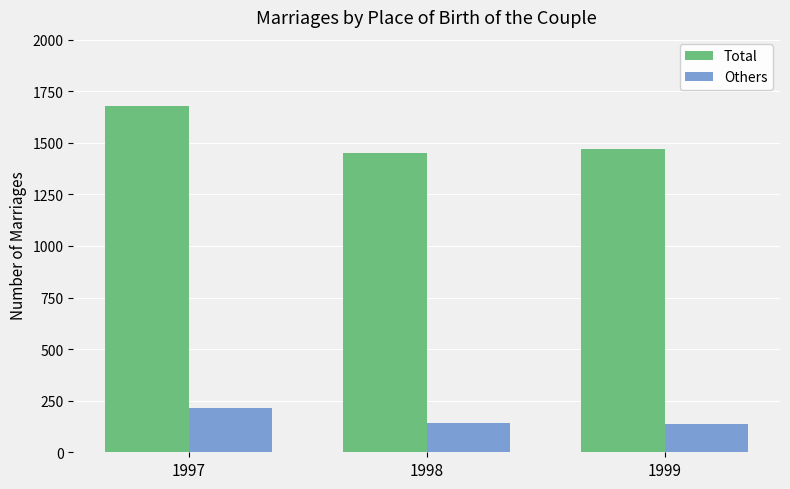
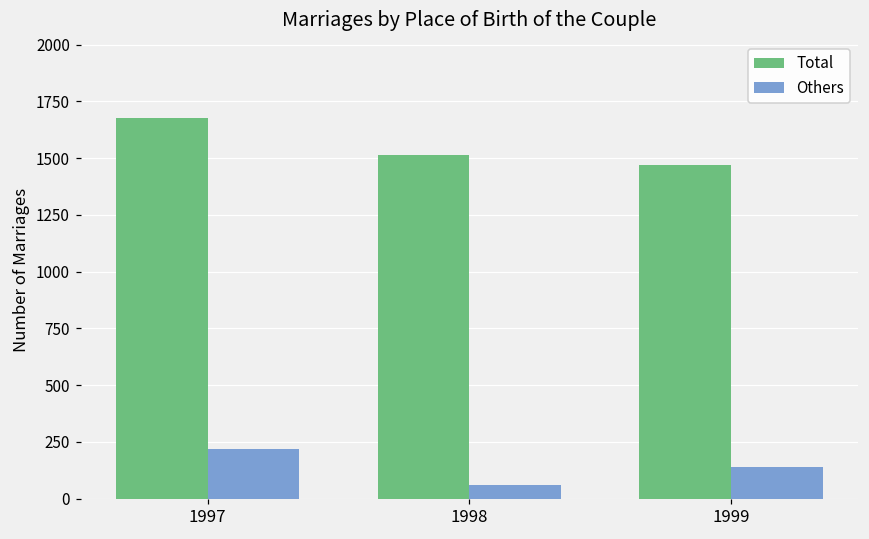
Total, 1998: 1450 -> 1510
Others, 1998: 140 -> 60
